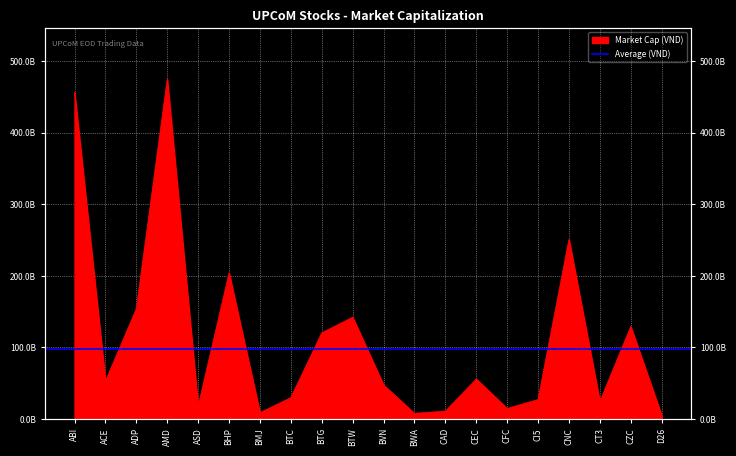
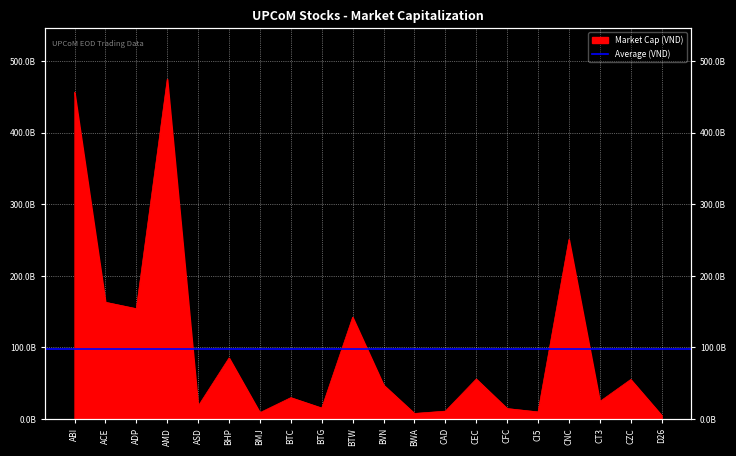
ACE: 50000000000 -> 160000000000
BHP: 200000000000 -> 90000000000
BTG: 120000000000 -> 20000000000
CI5: 30000000000 -> 10000000000
CZC: 130000000000 -> 60000000000
